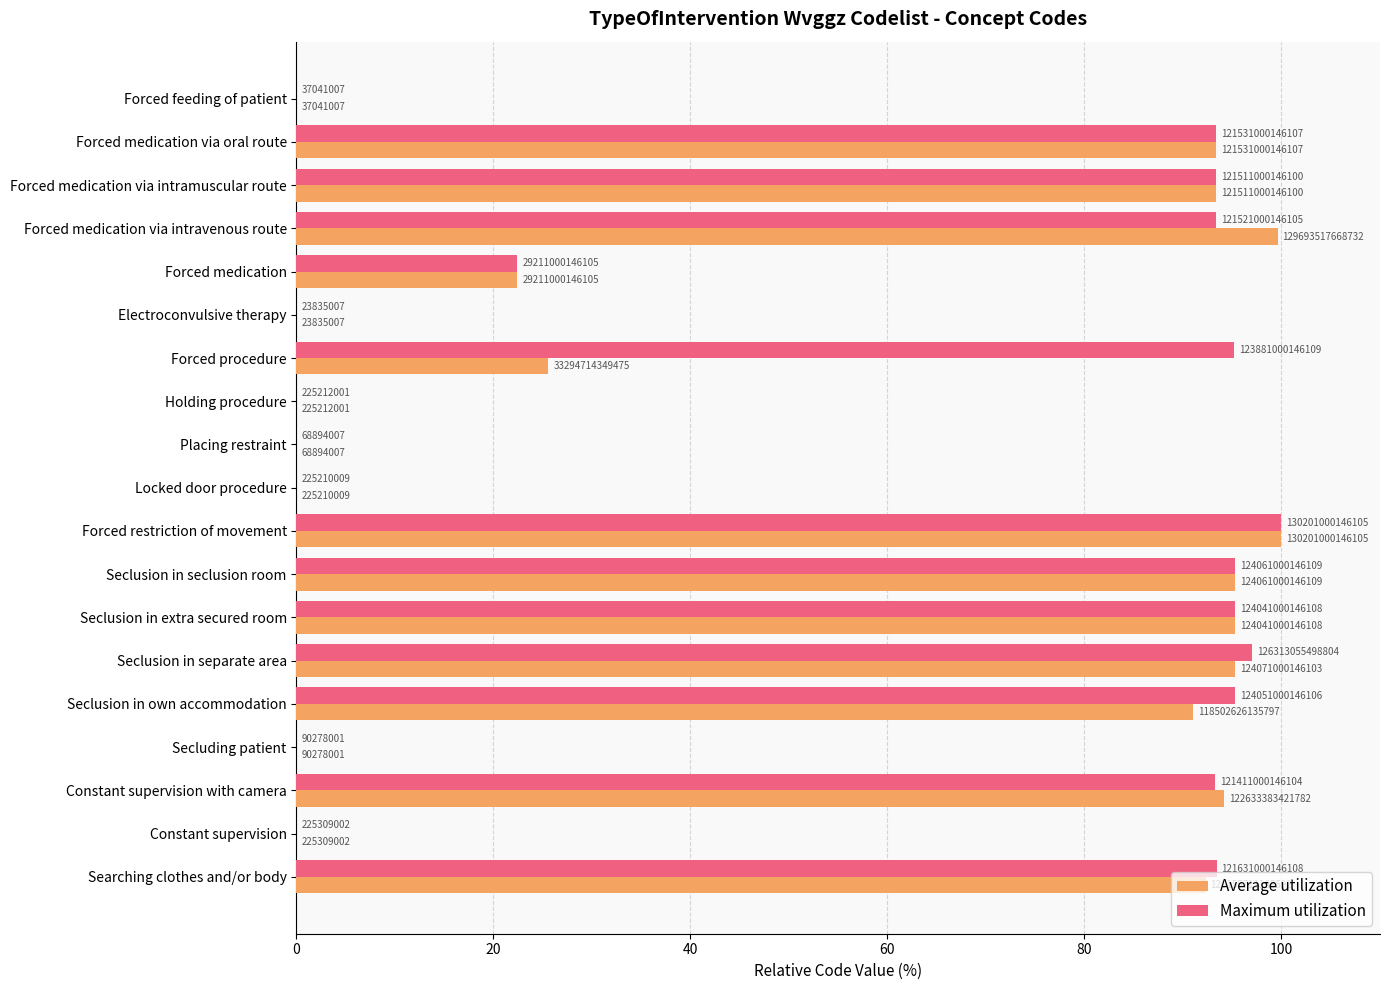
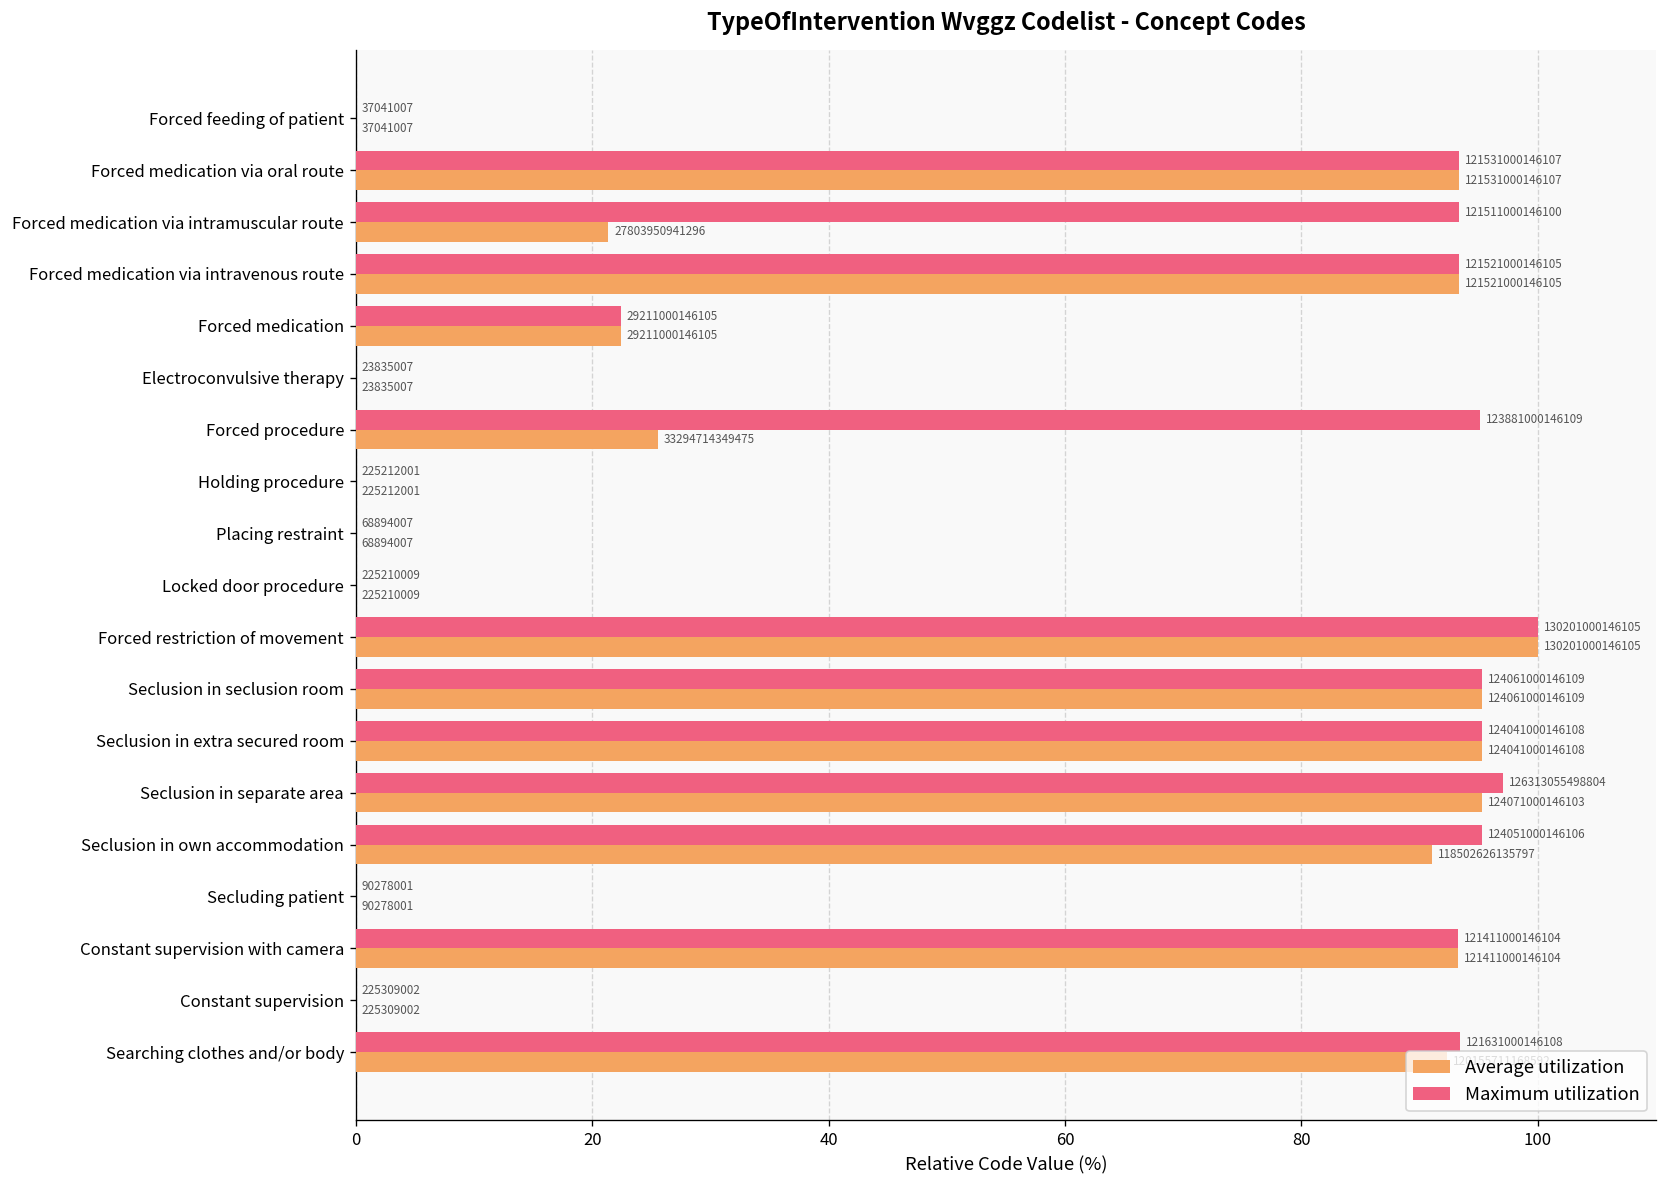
Average utilization, Forced medication via intramuscular route: 121511000146100 -> 27803950941296
Average utilization, Forced medication via intravenous route: 129693517668732 -> 121521000146105
Average utilization, Constant supervision with camera: 122633383421782 -> 121411000146104
